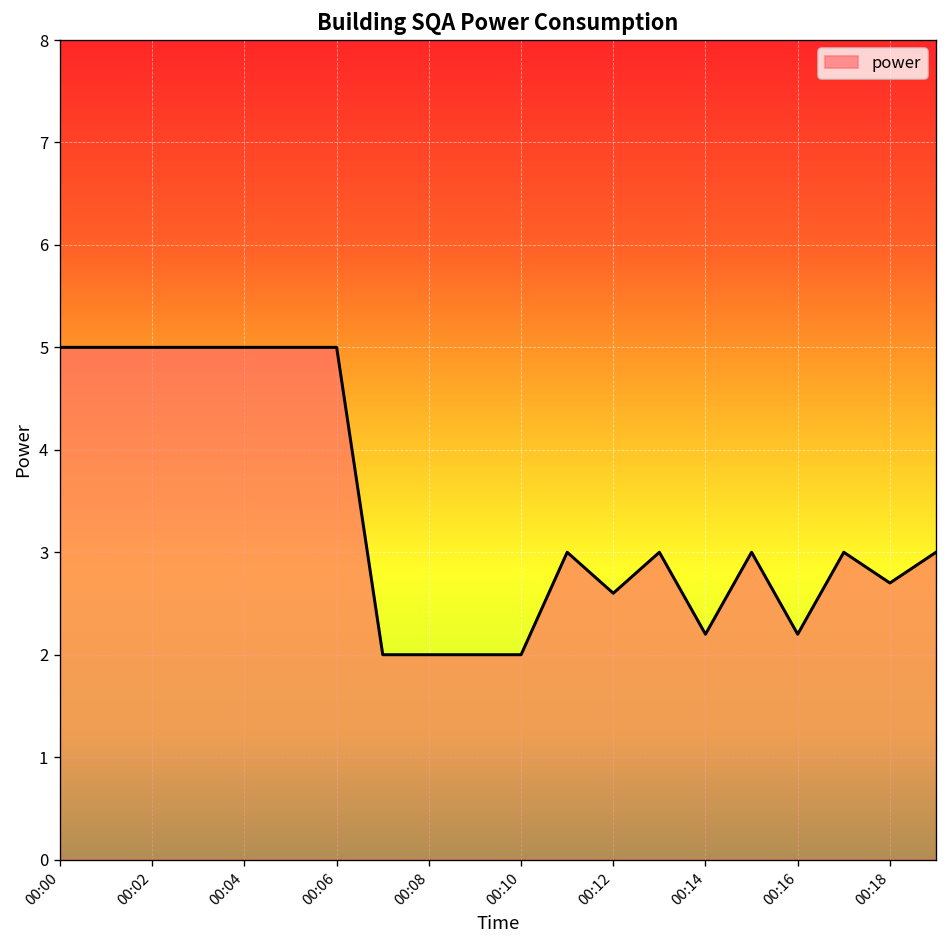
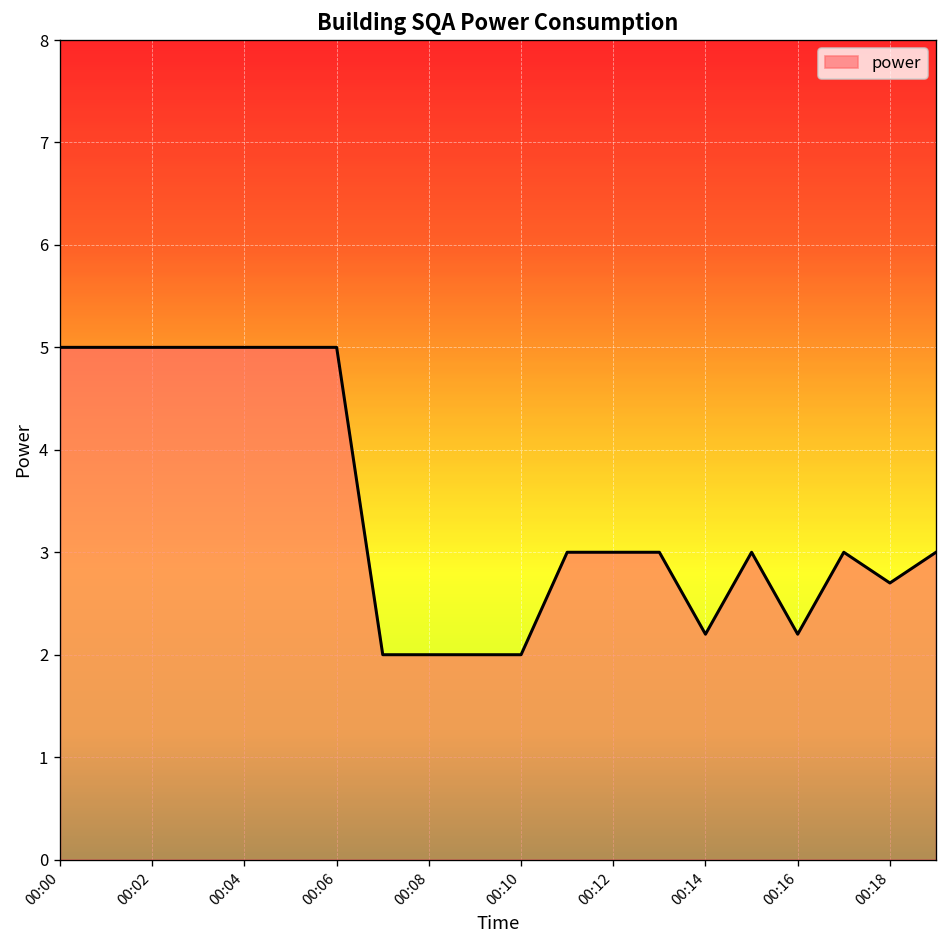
00:12: 2.6 -> 3.0
